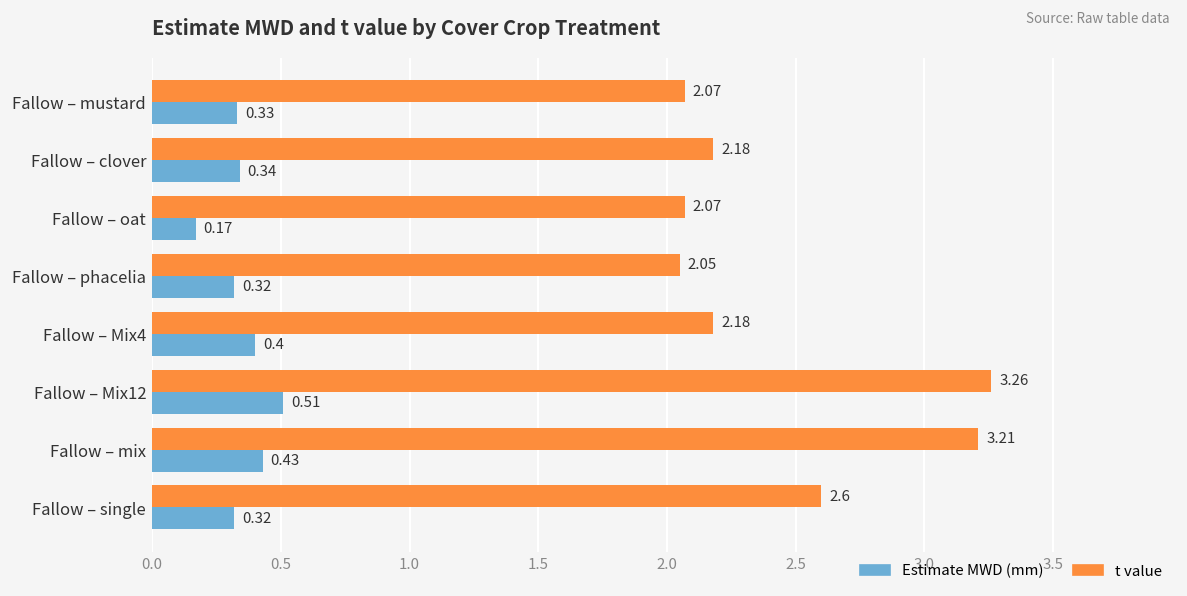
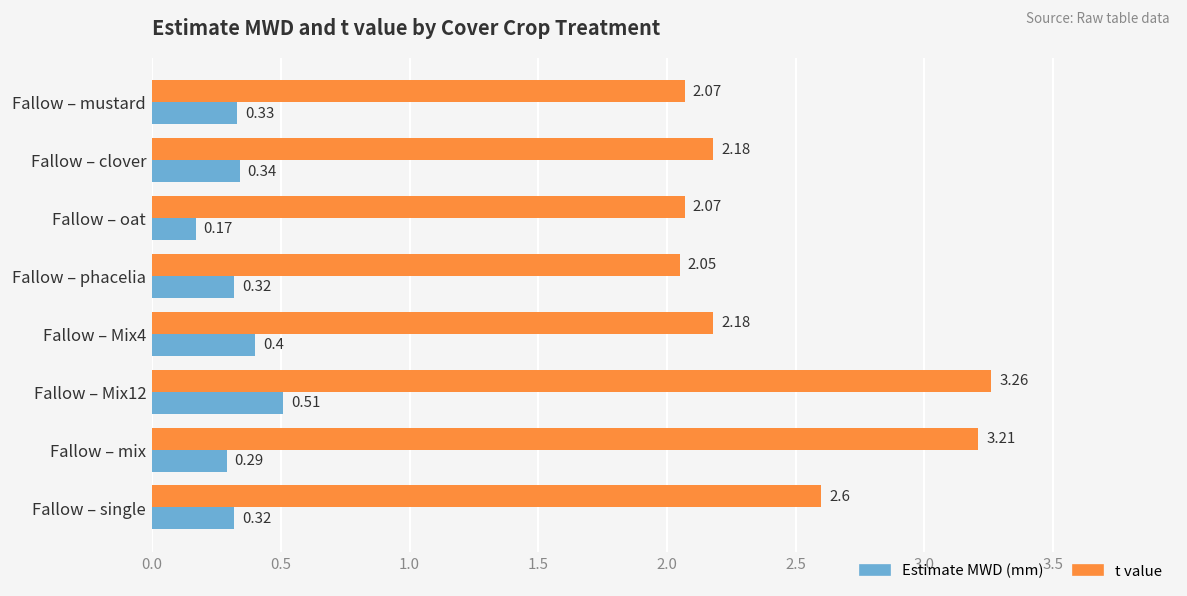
Estimate MWD (mm), Fallow – mix: 0.43 -> 0.29
